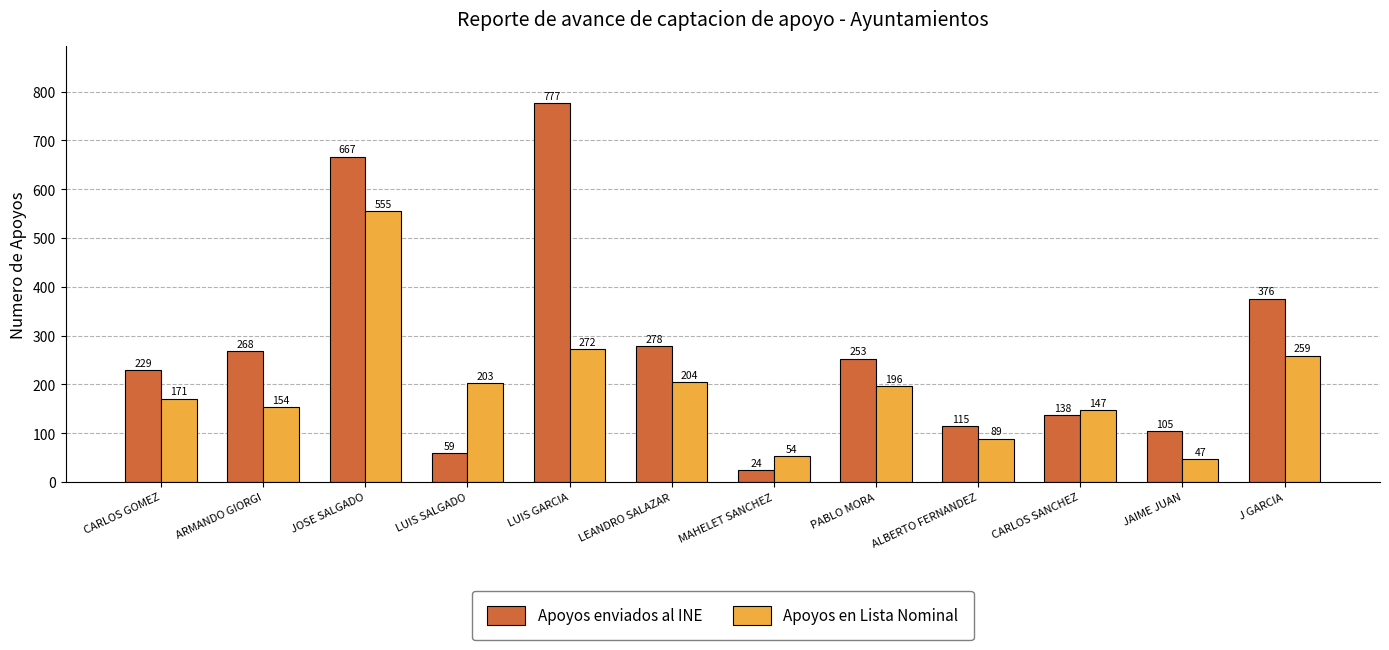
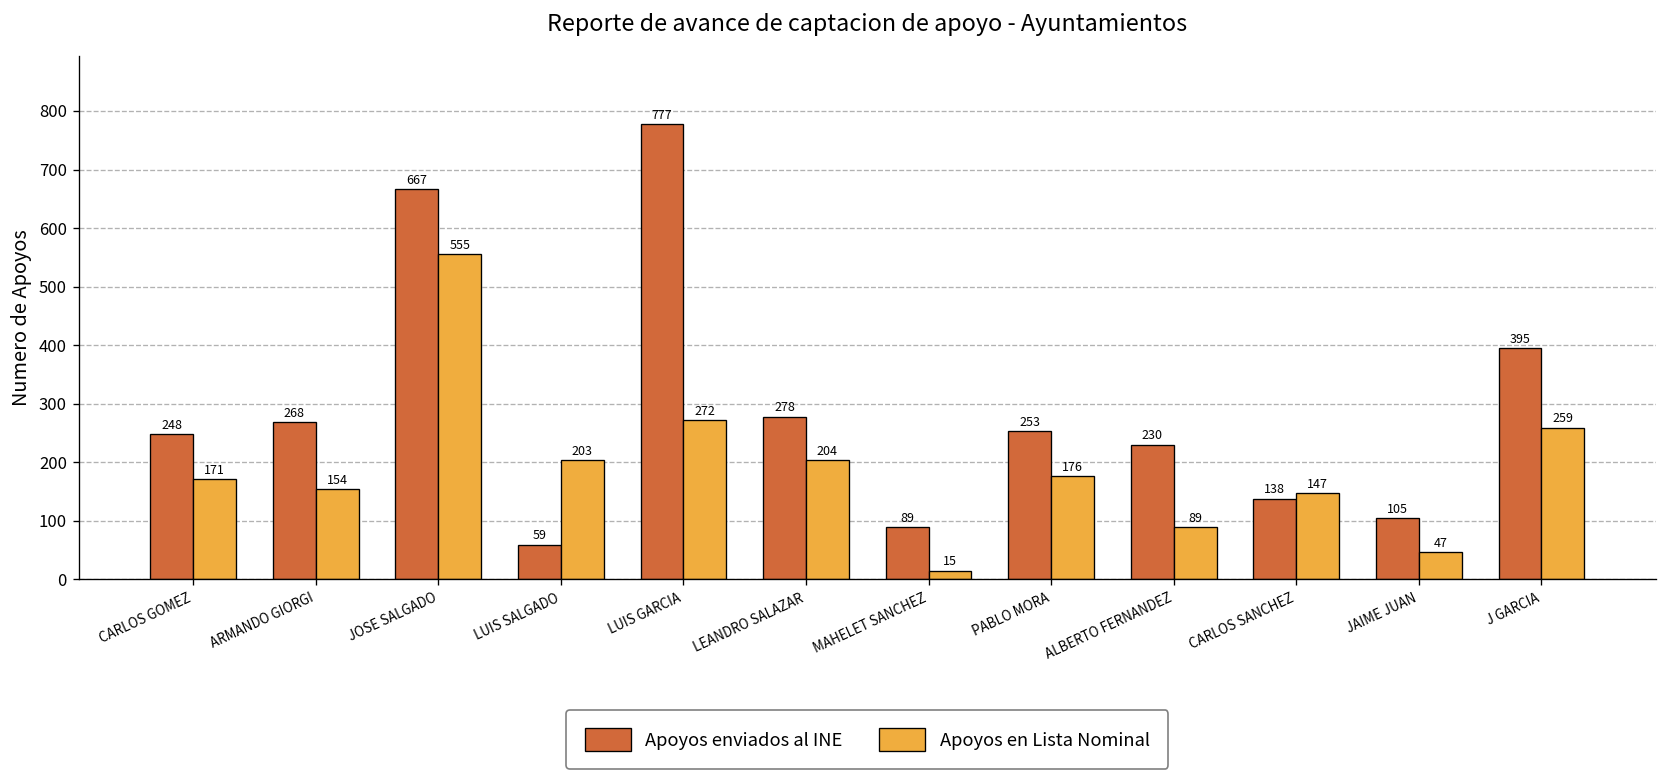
Apoyos enviados al INE, CARLOS GOMEZ: 229 -> 248
Apoyos enviados al INE, MAHELET SANCHEZ: 24 -> 89
Apoyos en Lista Nominal, MAHELET SANCHEZ: 54 -> 15
Apoyos en Lista Nominal, PABLO MORA: 196 -> 176
Apoyos enviados al INE, ALBERTO FERNANDEZ: 115 -> 230
Apoyos enviados al INE, J GARCIA: 376 -> 395
